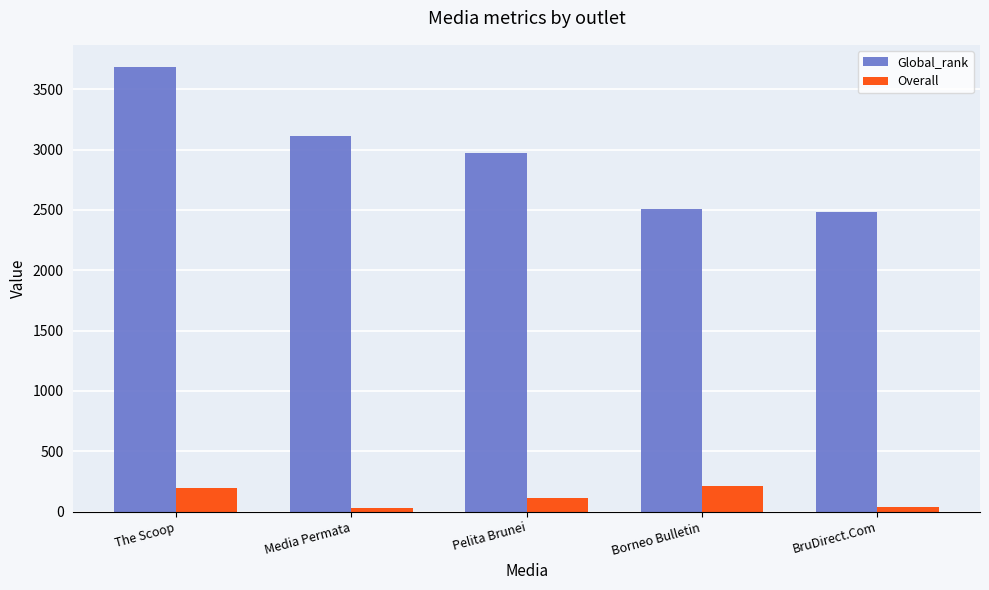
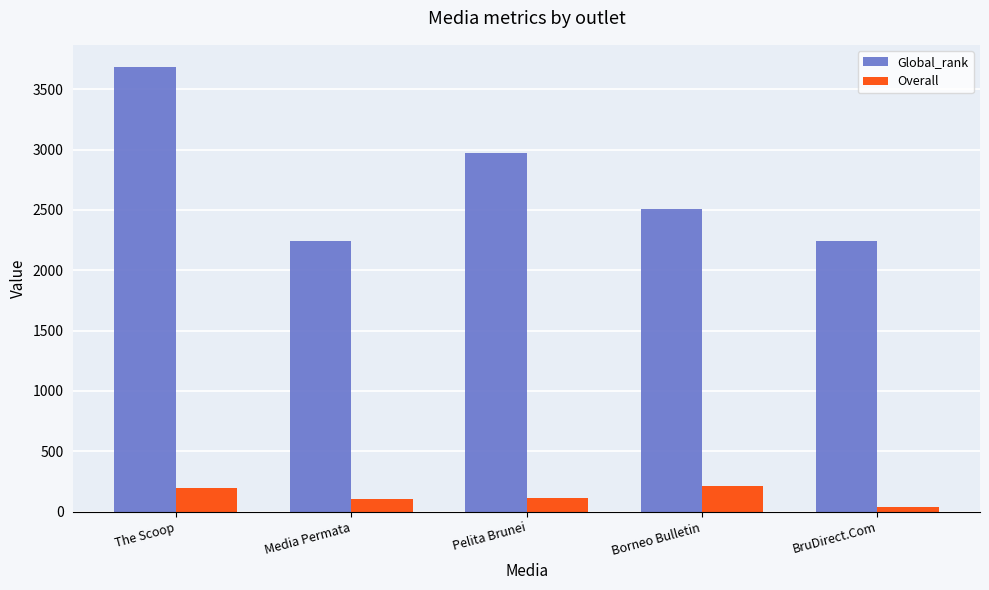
Global_rank, Media Permata: 3110 -> 2250
Overall, Media Permata: 30 -> 110
Global_rank, BruDirect.Com: 2480 -> 2240
